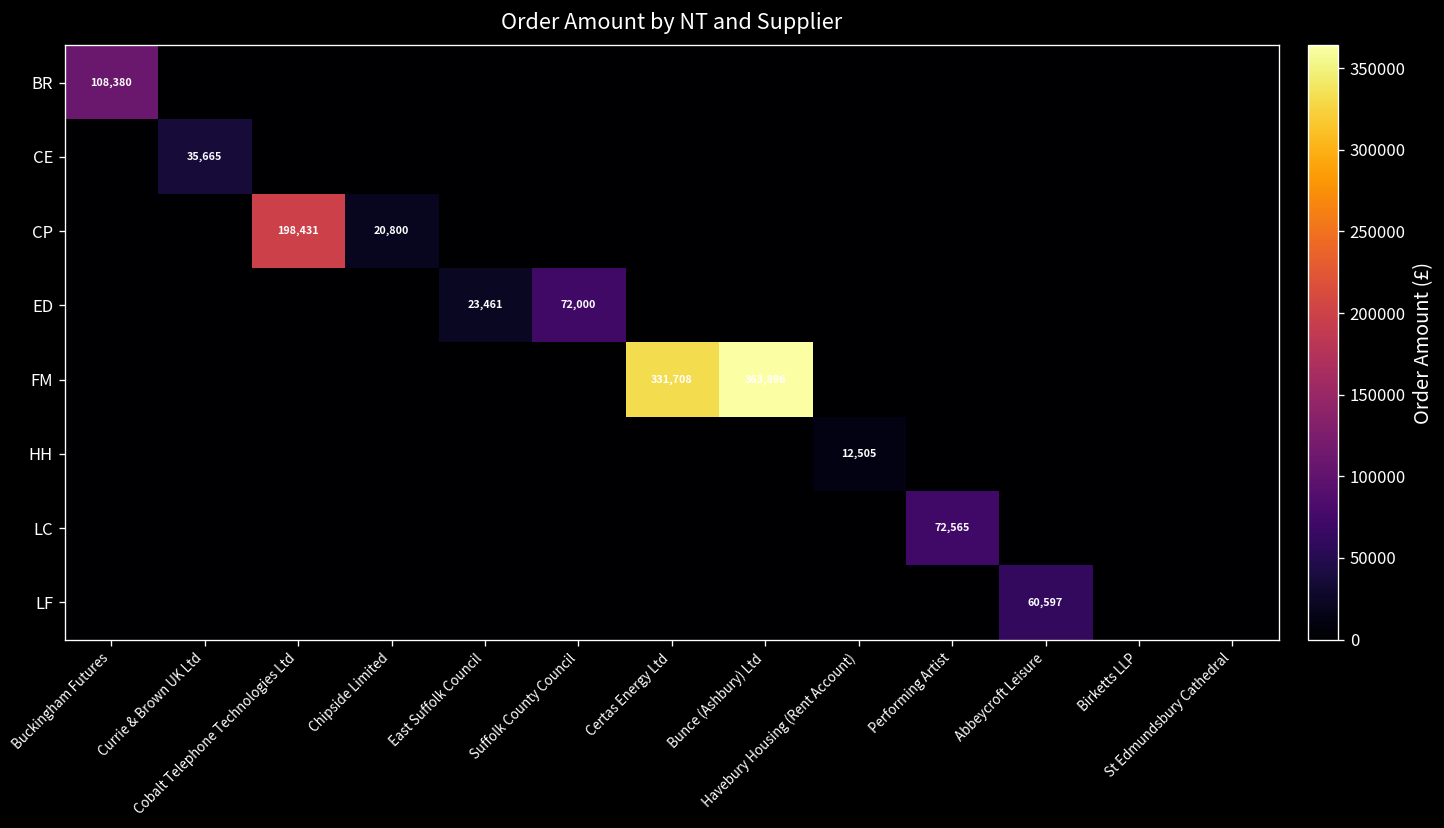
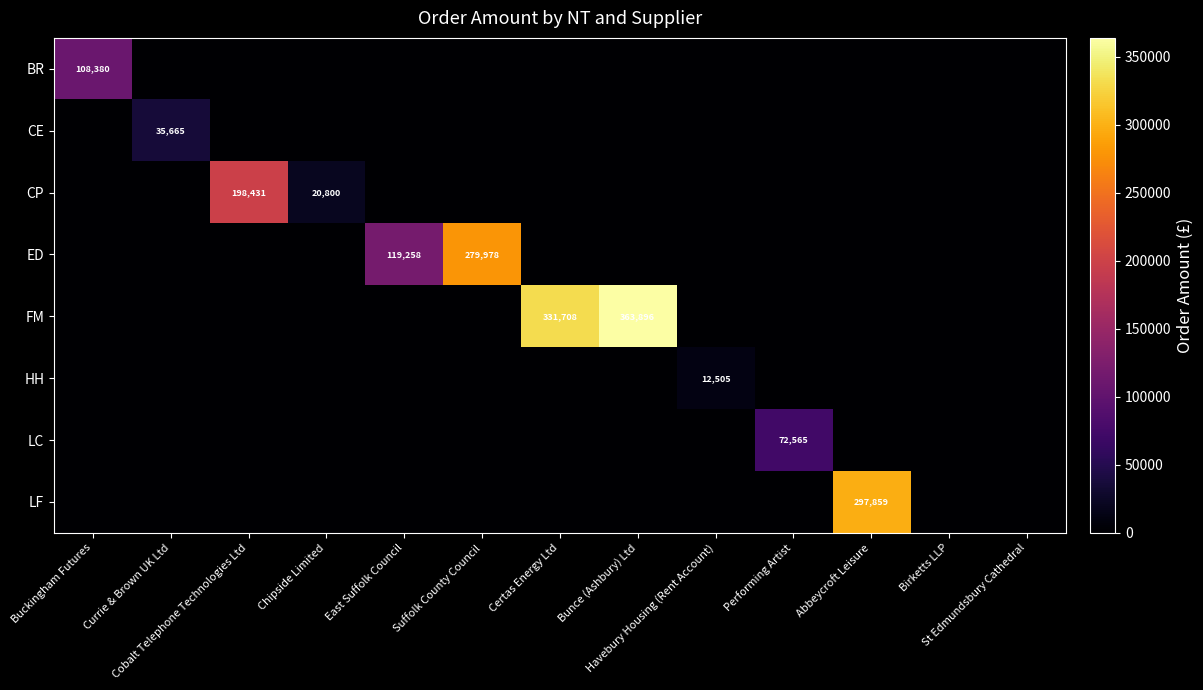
ED, East Suffolk Council: 23,461 -> 119,258
ED, Suffolk County Council: 72,000 -> 279,978
LF, Abbeycroft Leisure: 60,597 -> 297,859
